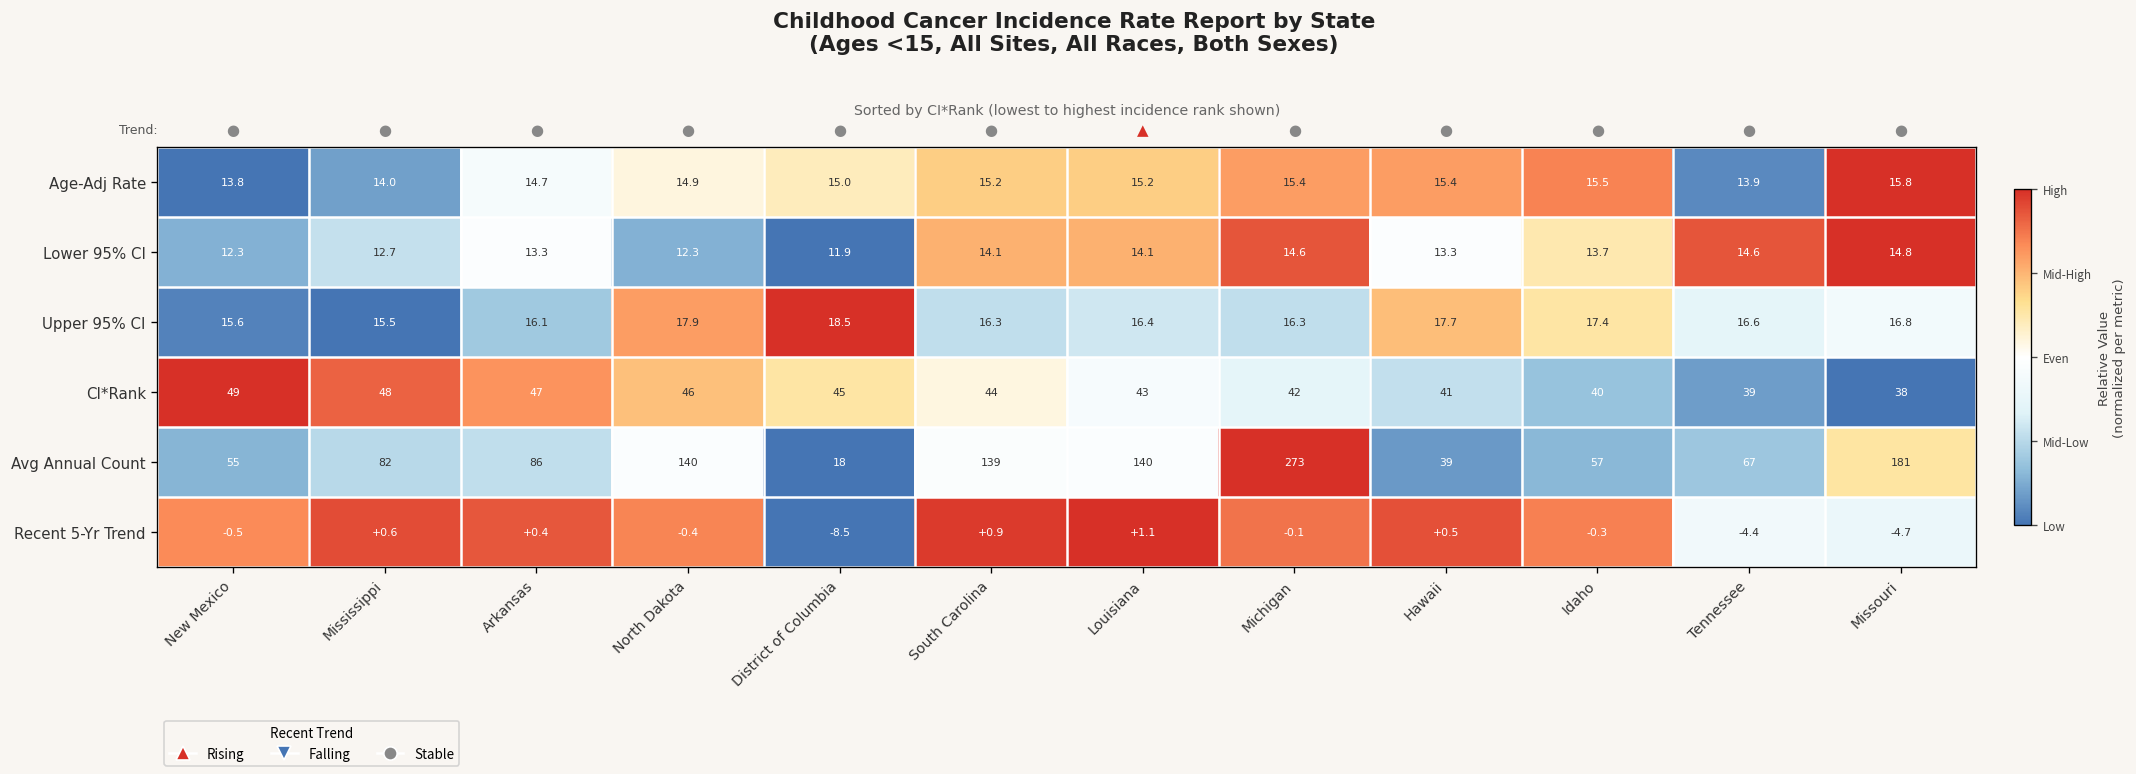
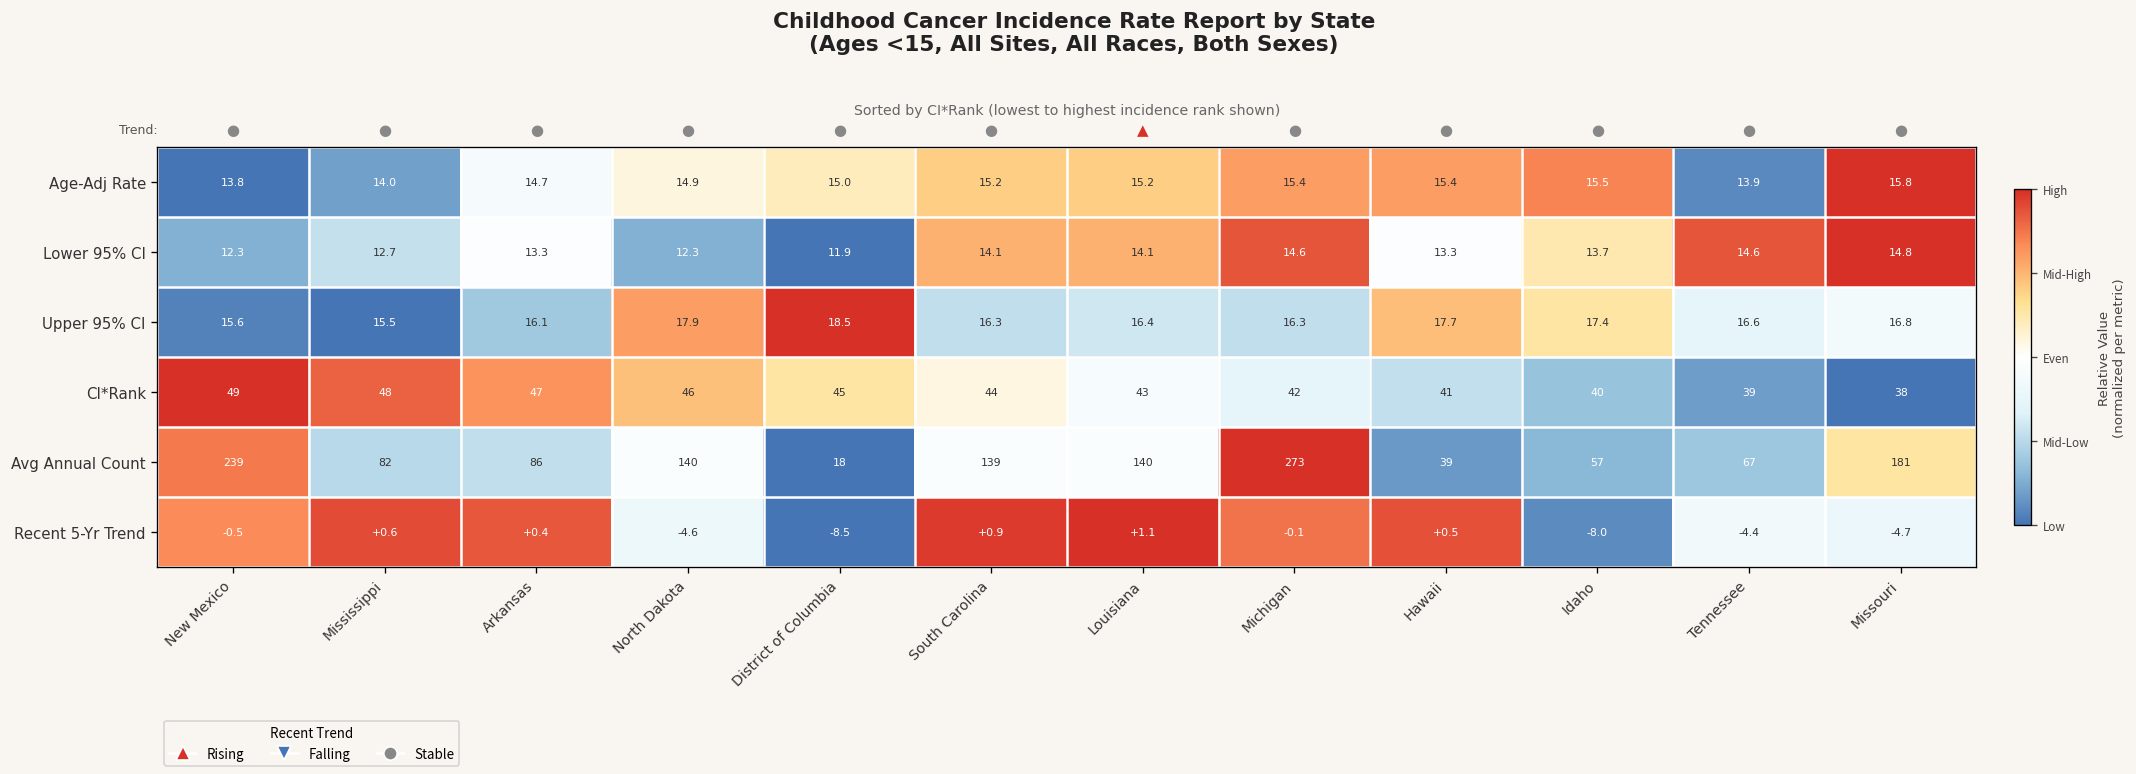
Avg Annual Count, New Mexico: 55 -> 239
Recent 5-Yr Trend, North Dakota: -0.4 -> -4.6
Recent 5-Yr Trend, Idaho: -0.3 -> -8.0
